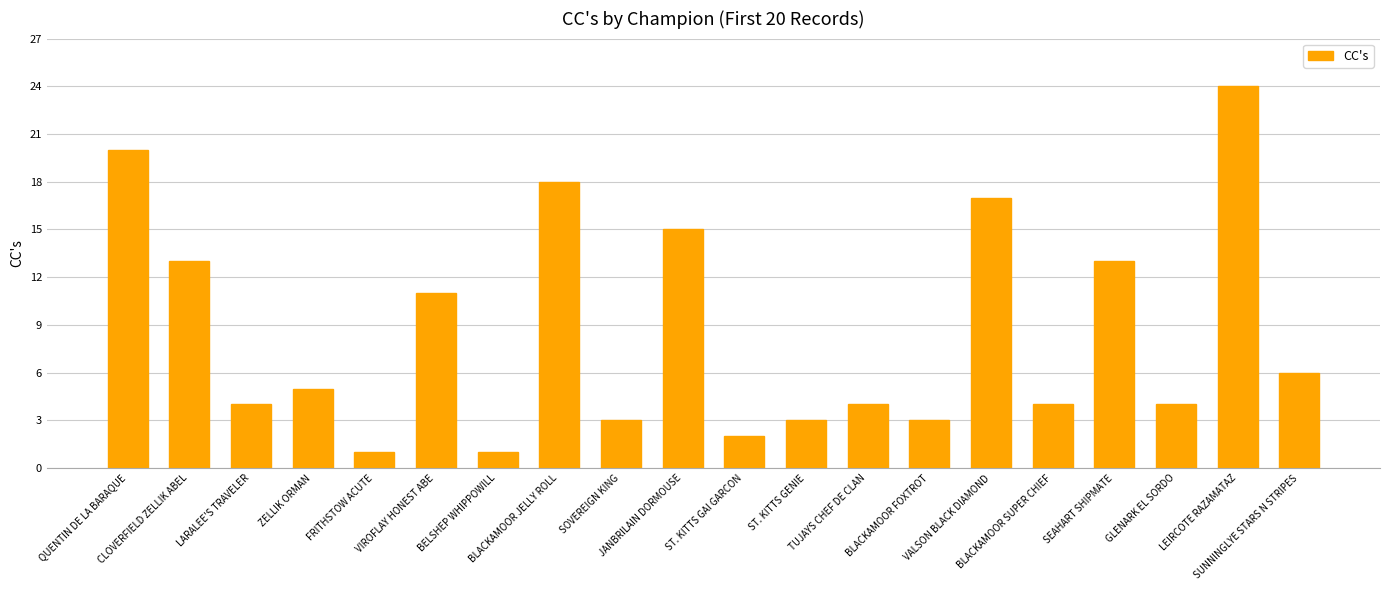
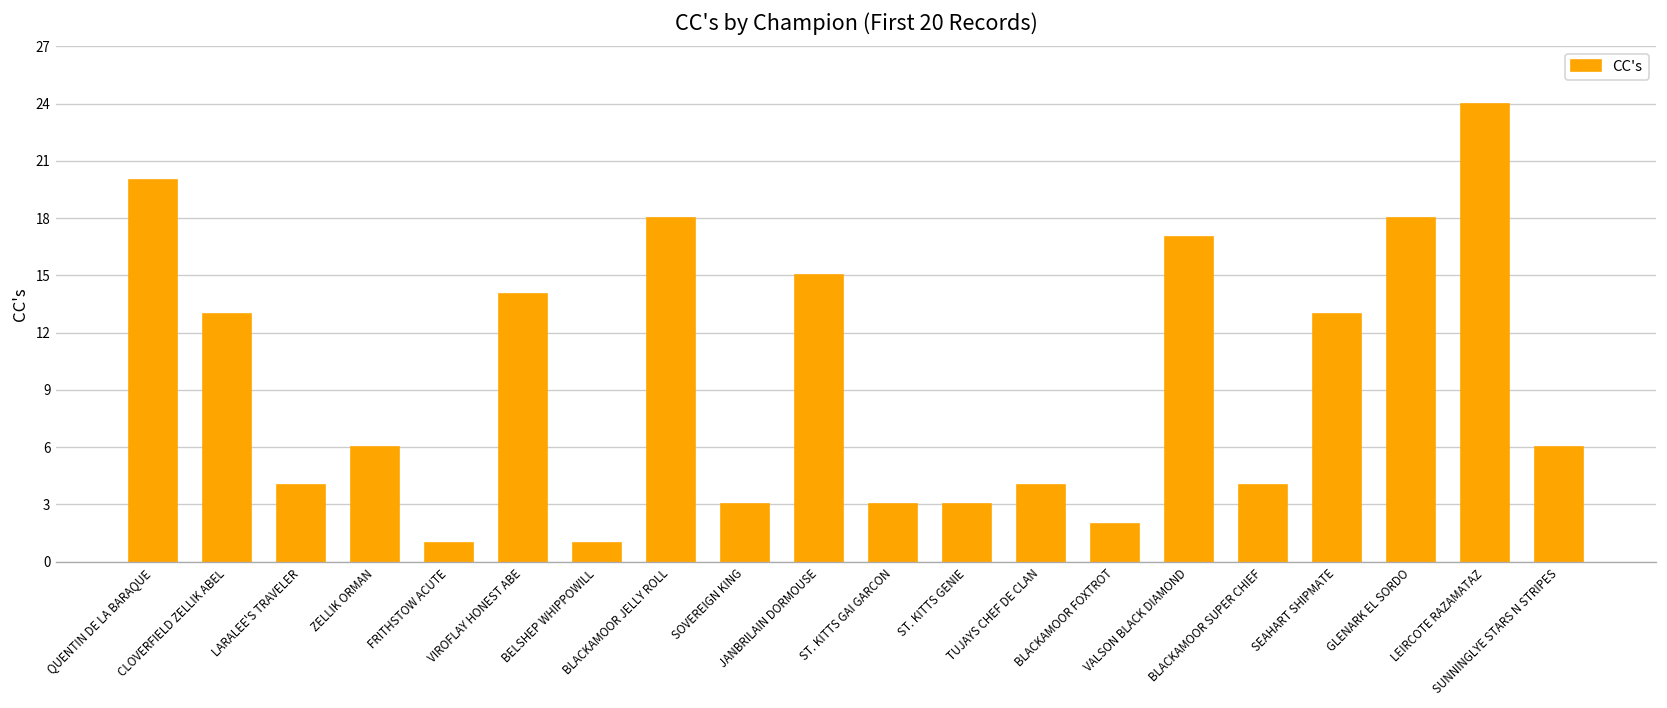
ZELLIK ORMAN: 5 -> 6
VIROFLAY HONEST ABE: 11 -> 14
ST. KITTS GAI GARCON: 2 -> 3
BLACKAMOOR FOXTROT: 3 -> 2
GLENARK EL SORDO: 4 -> 18
